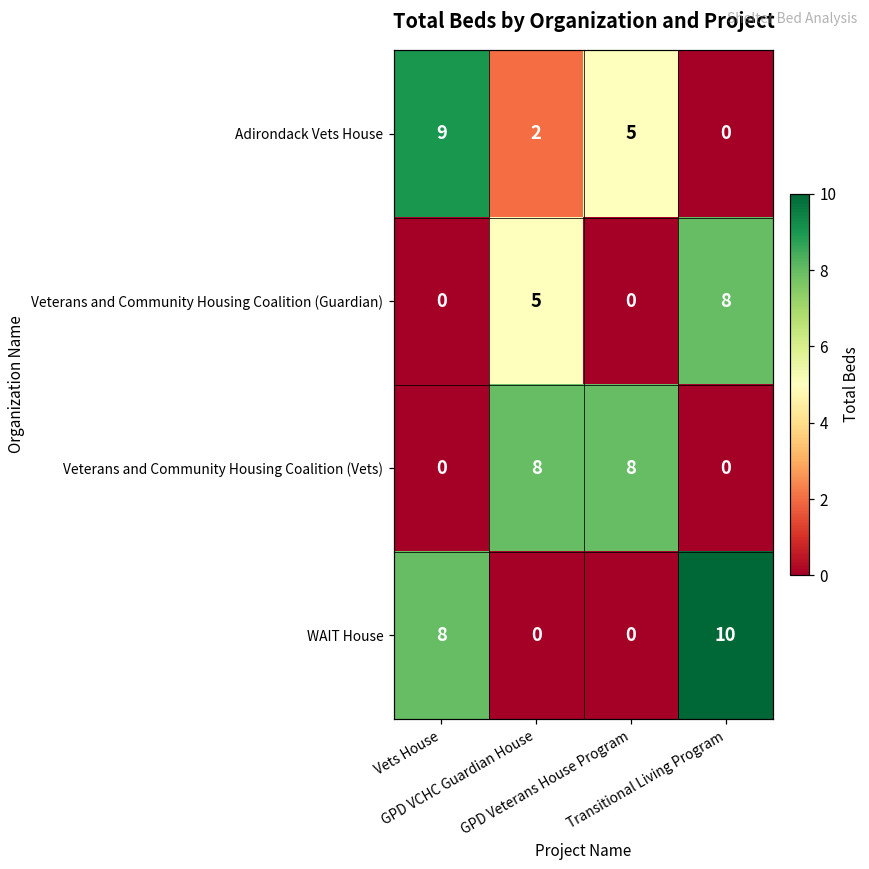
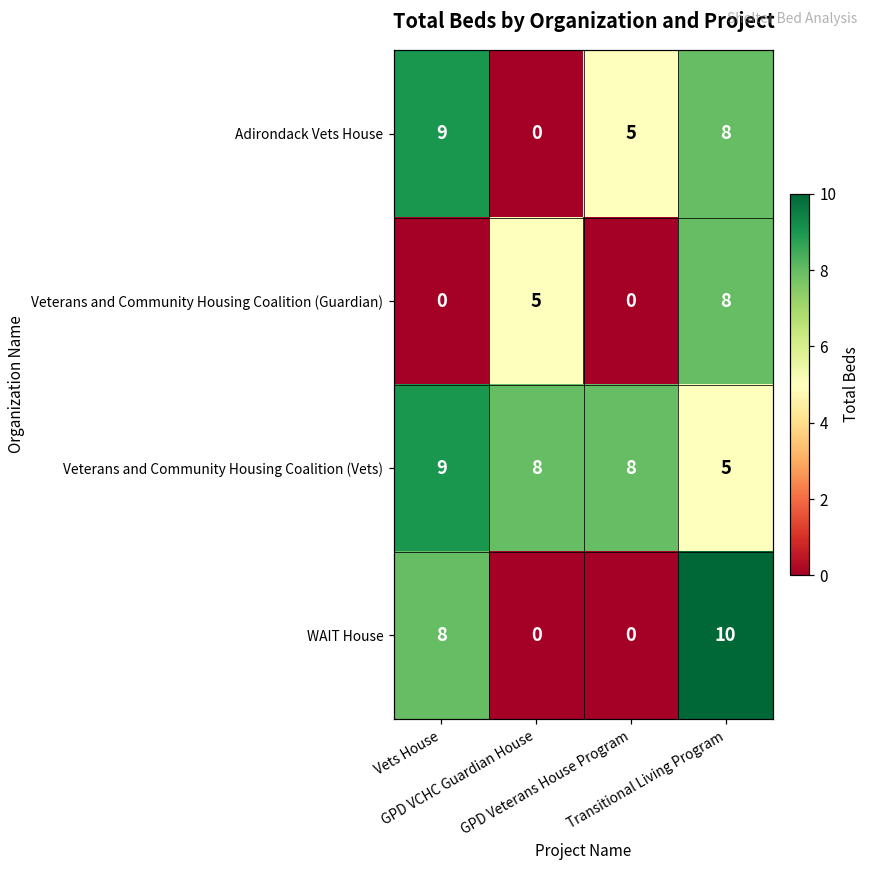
Adirondack Vets House, GPD VCHC Guardian House: 2 -> 0
Adirondack Vets House, Transitional Living Program: 0 -> 8
Veterans and Community Housing Coalition (Vets), Vets House: 0 -> 9
Veterans and Community Housing Coalition (Vets), Transitional Living Program: 0 -> 5
